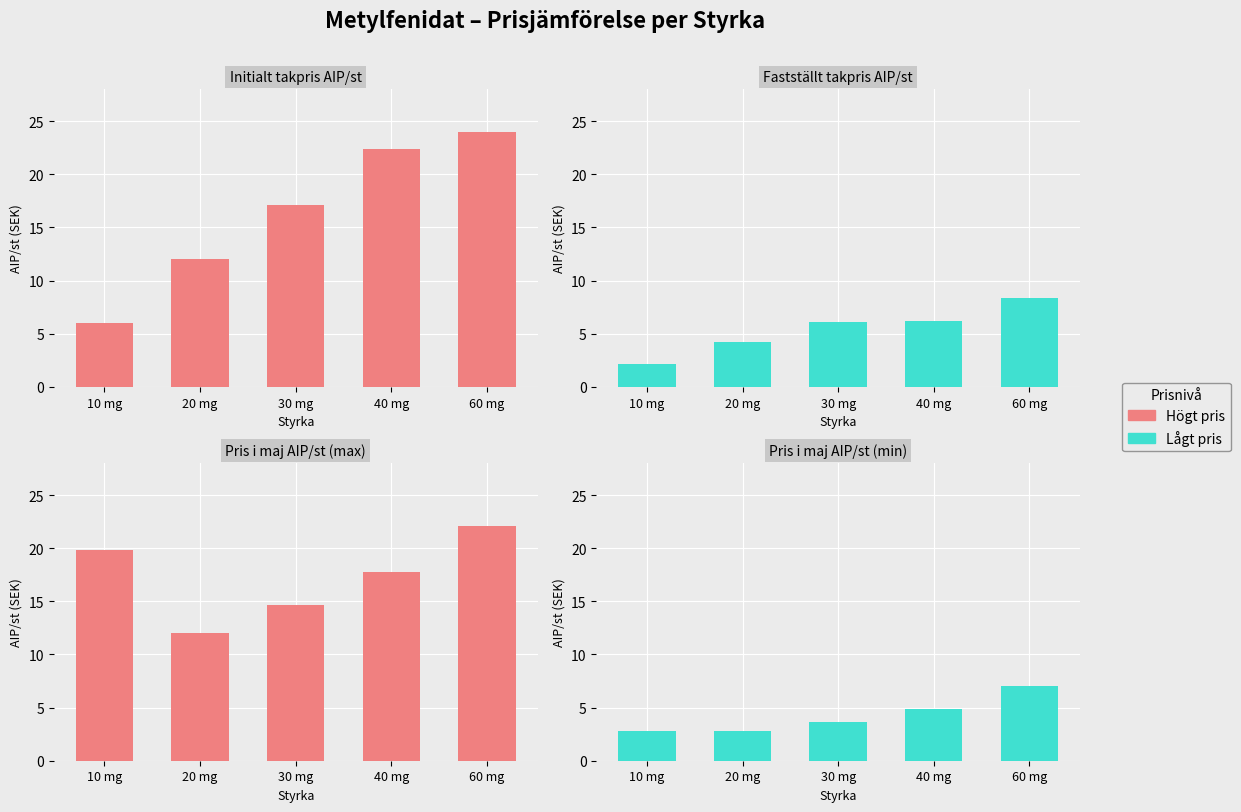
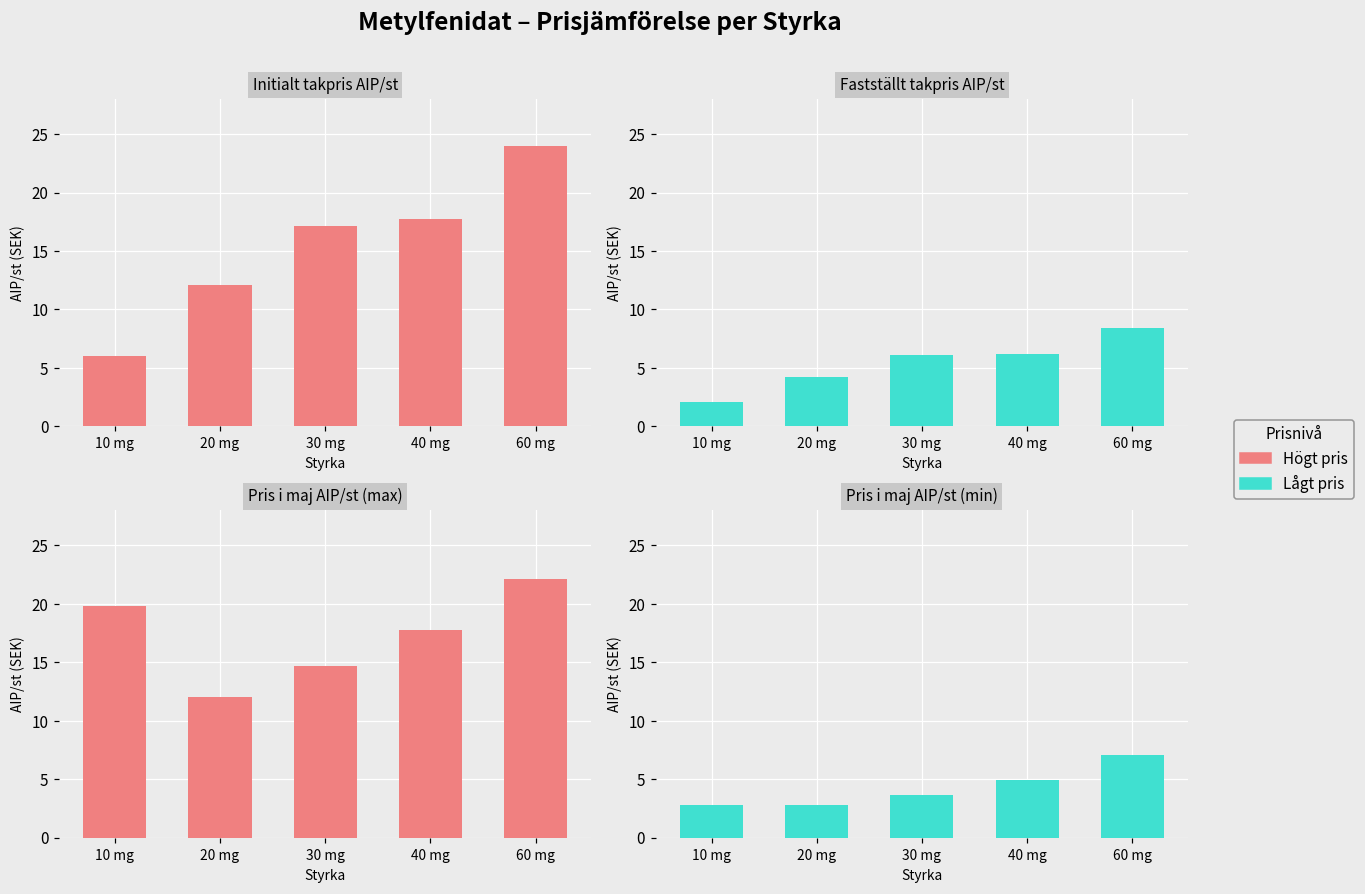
Initialt takpris AIP/st, 40 mg: 22.4 -> 17.7
